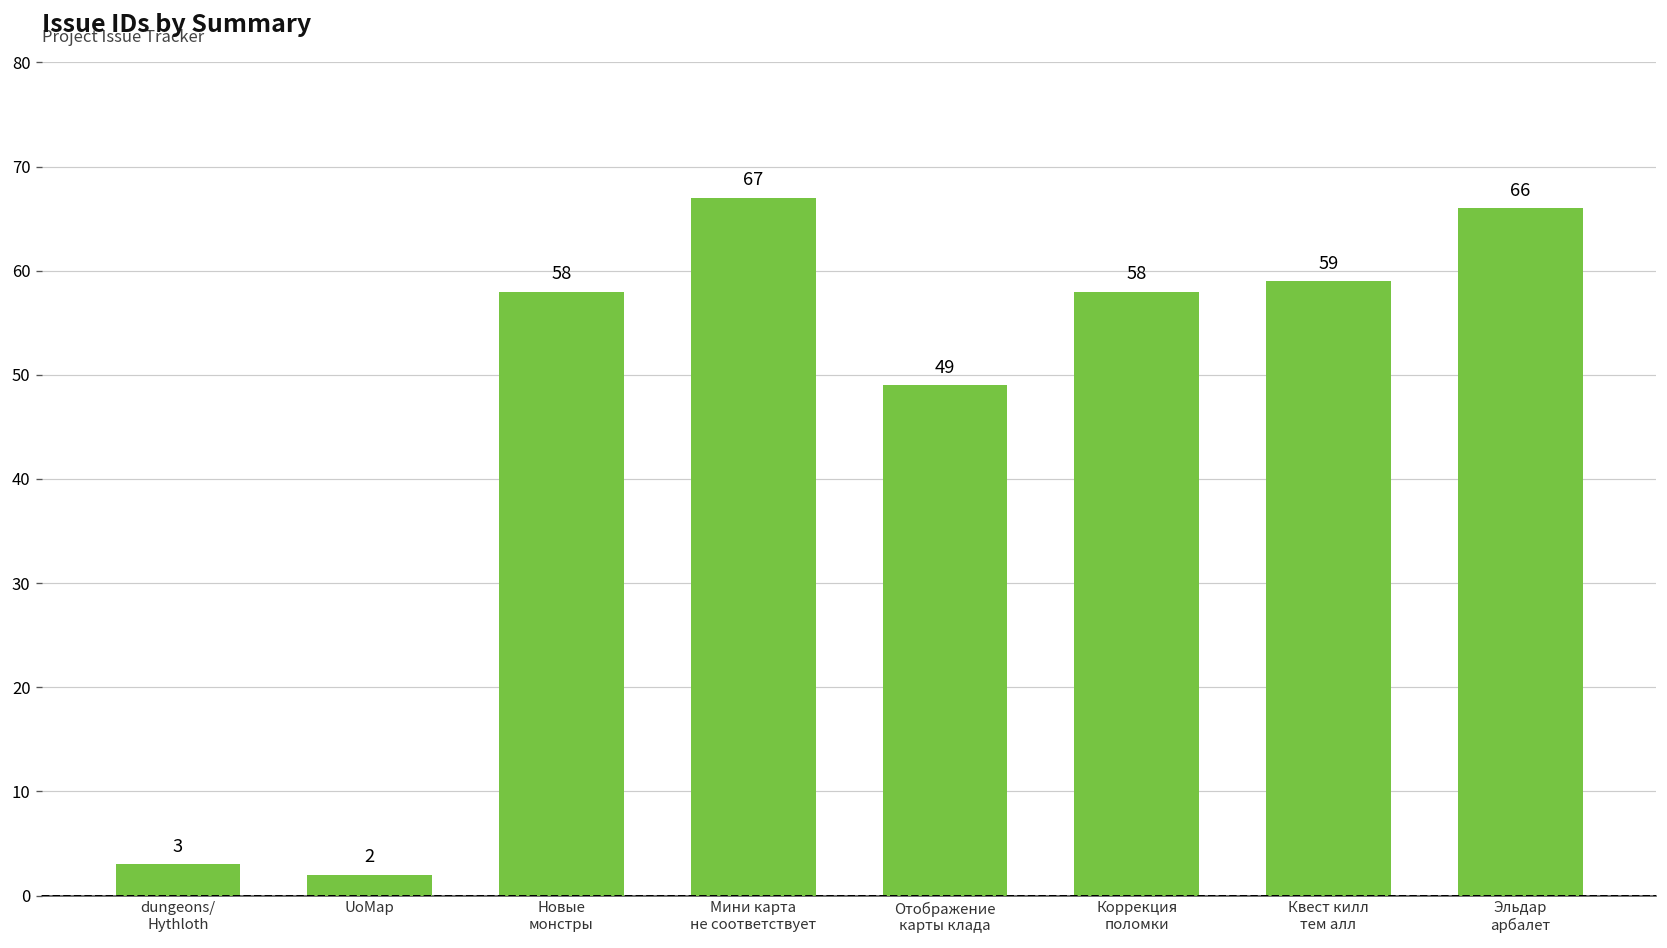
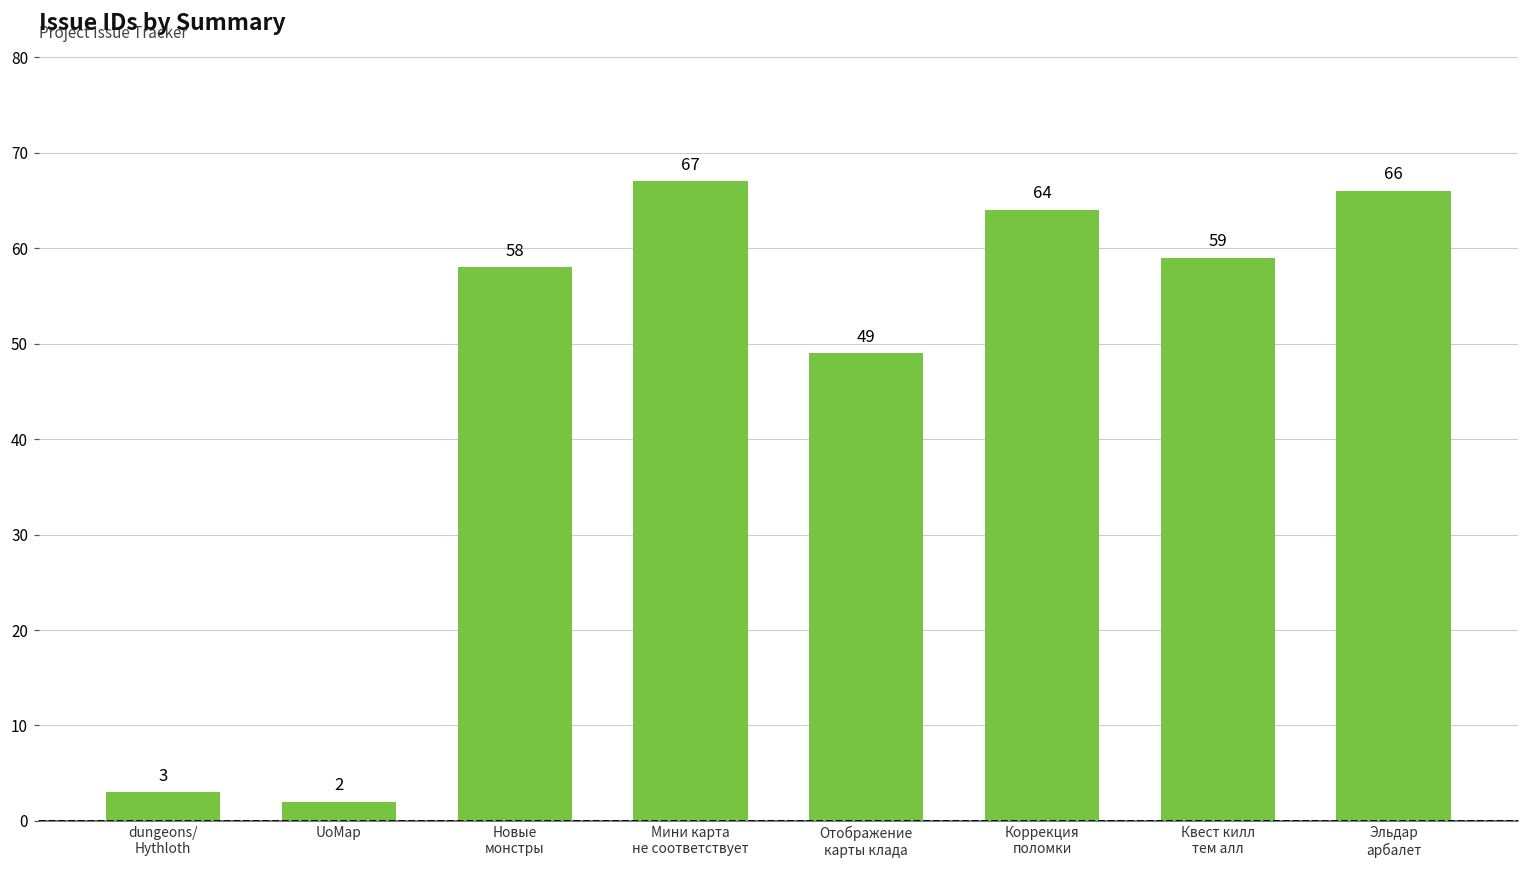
Коррекция поломки: 58 -> 64
